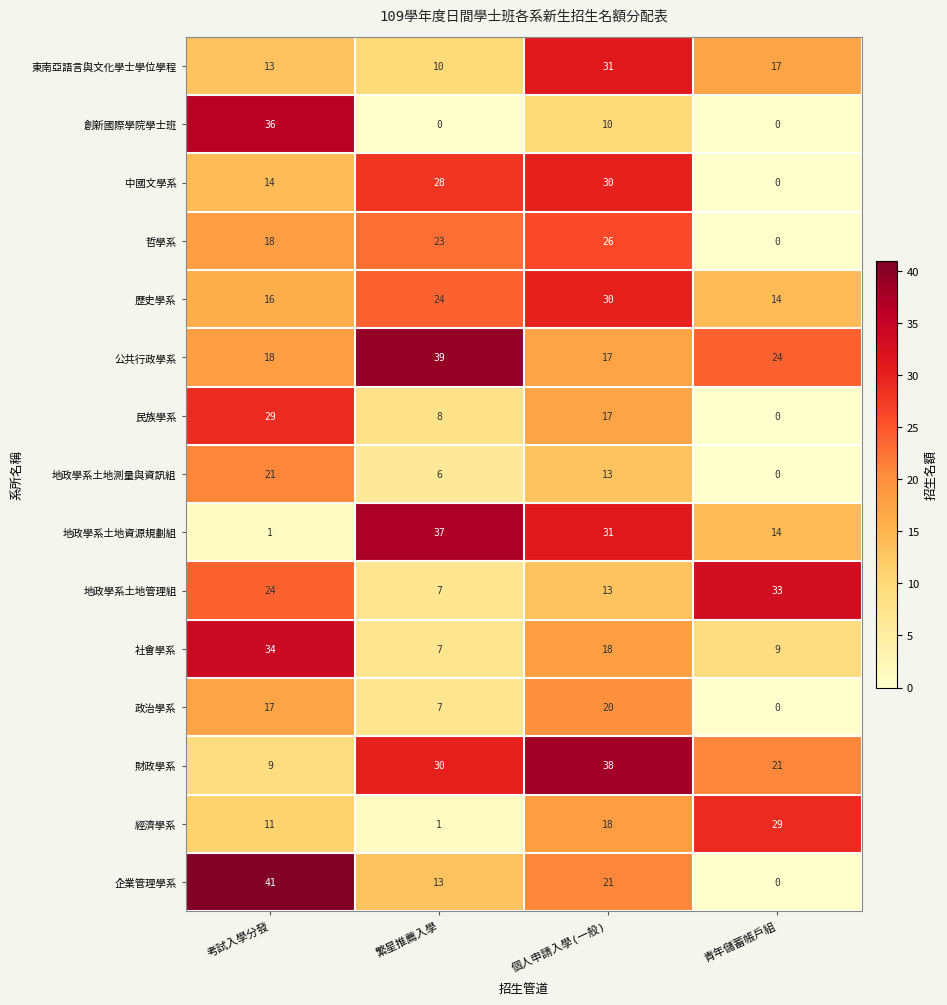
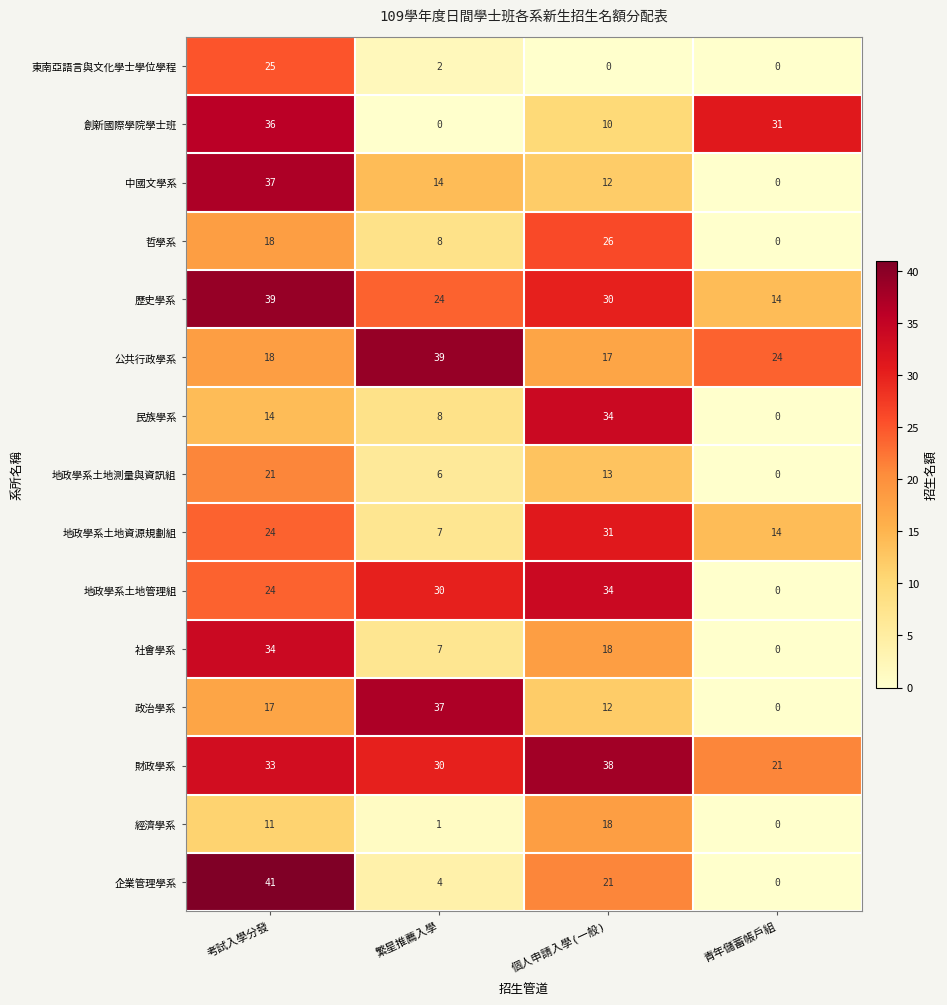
東南亞語言與文化學士學位學程, 考試入學分發: 13 -> 25
東南亞語言與文化學士學位學程, 繁星推薦入學: 10 -> 2
東南亞語言與文化學士學位學程, 個人申請入學(一般): 31 -> 0
東南亞語言與文化學士學位學程, 青年儲蓄帳戶組: 17 -> 0
創新國際學院學士班, 青年儲蓄帳戶組: 0 -> 31
中國文學系, 考試入學分發: 14 -> 37
中國文學系, 繁星推薦入學: 28 -> 14
中國文學系, 個人申請入學(一般): 30 -> 12
哲學系, 繁星推薦入學: 23 -> 8
歷史學系, 考試入學分發: 16 -> 39
民族學系, 考試入學分發: 29 -> 14
民族學系, 個人申請入學(一般): 17 -> 34
地政學系土地資源規劃組, 考試入學分發: 1 -> 24
地政學系土地資源規劃組, 繁星推薦入學: 37 -> 7
地政學系土地管理組, 繁星推薦入學: 7 -> 30
地政學系土地管理組, 個人申請入學(一般): 13 -> 34
地政學系土地管理組, 青年儲蓄帳戶組: 33 -> 0
社會學系, 青年儲蓄帳戶組: 9 -> 0
政治學系, 繁星推薦入學: 7 -> 37
政治學系, 個人申請入學(一般): 20 -> 12
財政學系, 考試入學分發: 9 -> 33
經濟學系, 青年儲蓄帳戶組: 29 -> 0
企業管理學系, 繁星推薦入學: 13 -> 4
